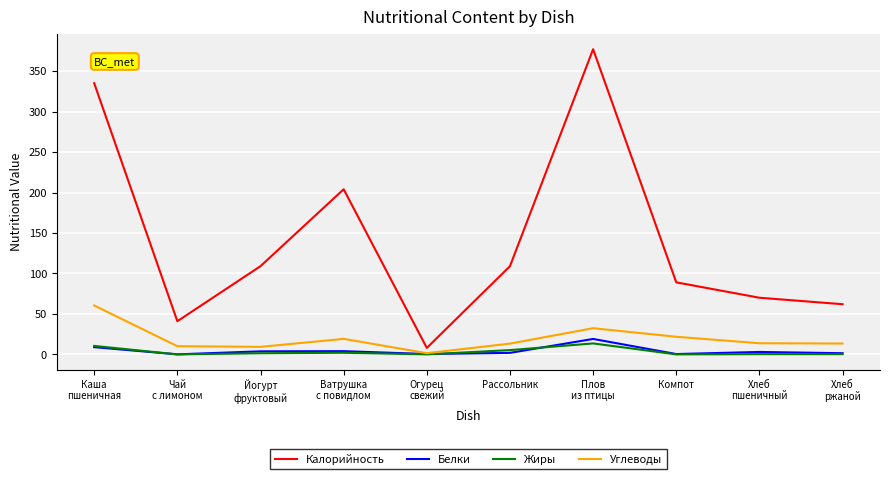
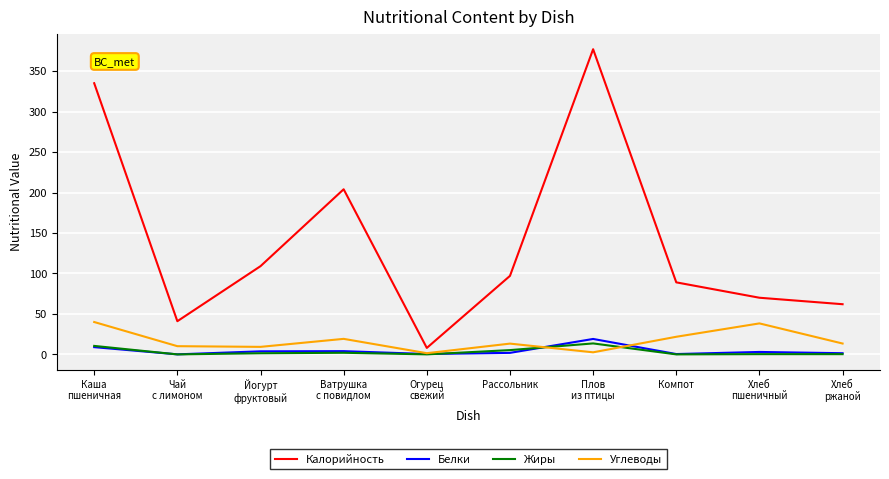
Углеводы, Каша пшеничная: 60 -> 40
Калорийность, Рассольник: 110 -> 100
Углеводы, Плов из птицы: 30 -> 0
Углеводы, Хлеб пшеничный: 10 -> 40
